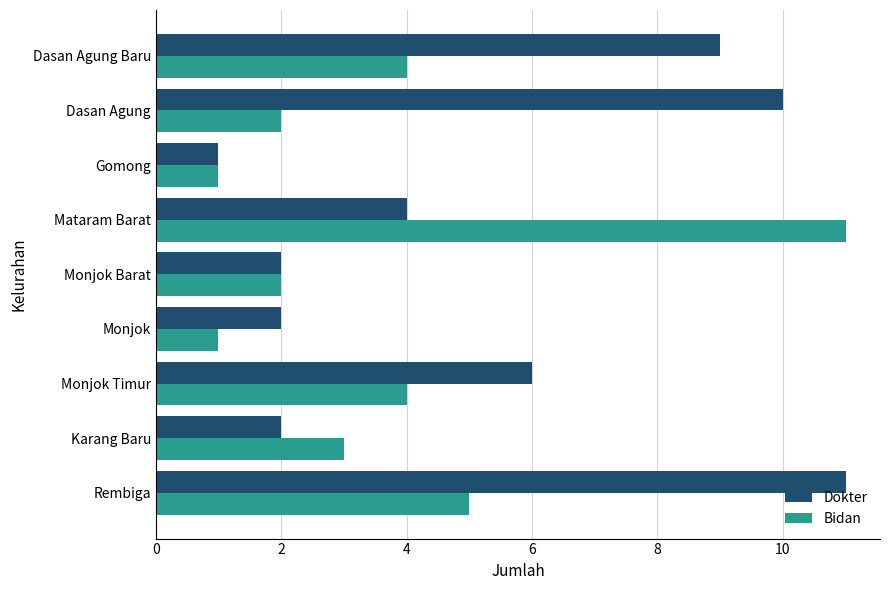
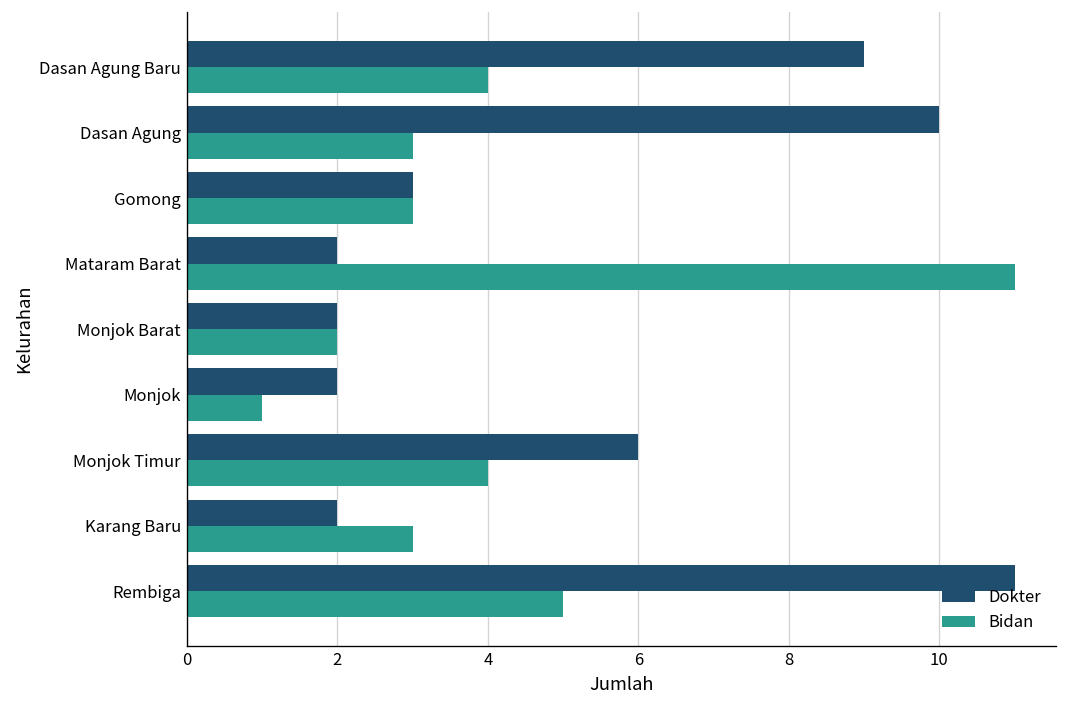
Bidan, Dasan Agung: 2 -> 3
Dokter, Gomong: 1 -> 3
Bidan, Gomong: 1 -> 3
Dokter, Mataram Barat: 4 -> 2
